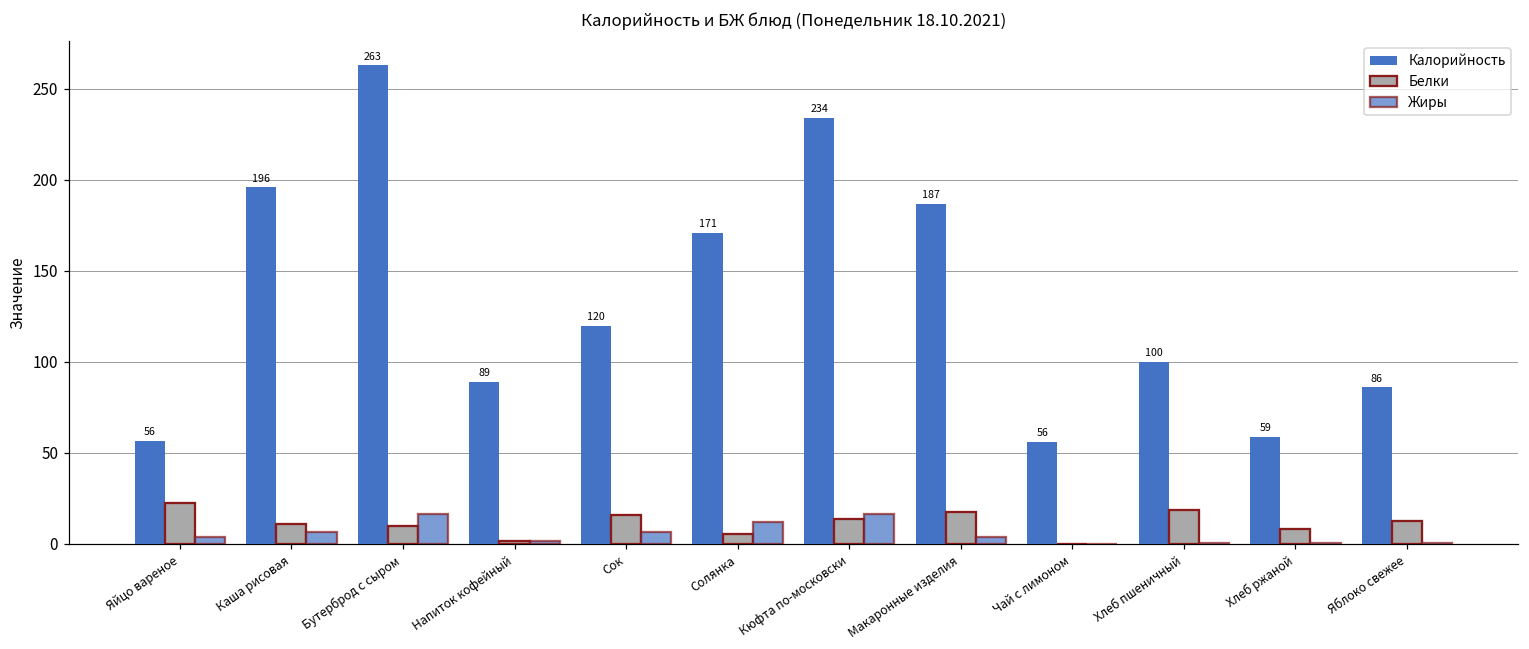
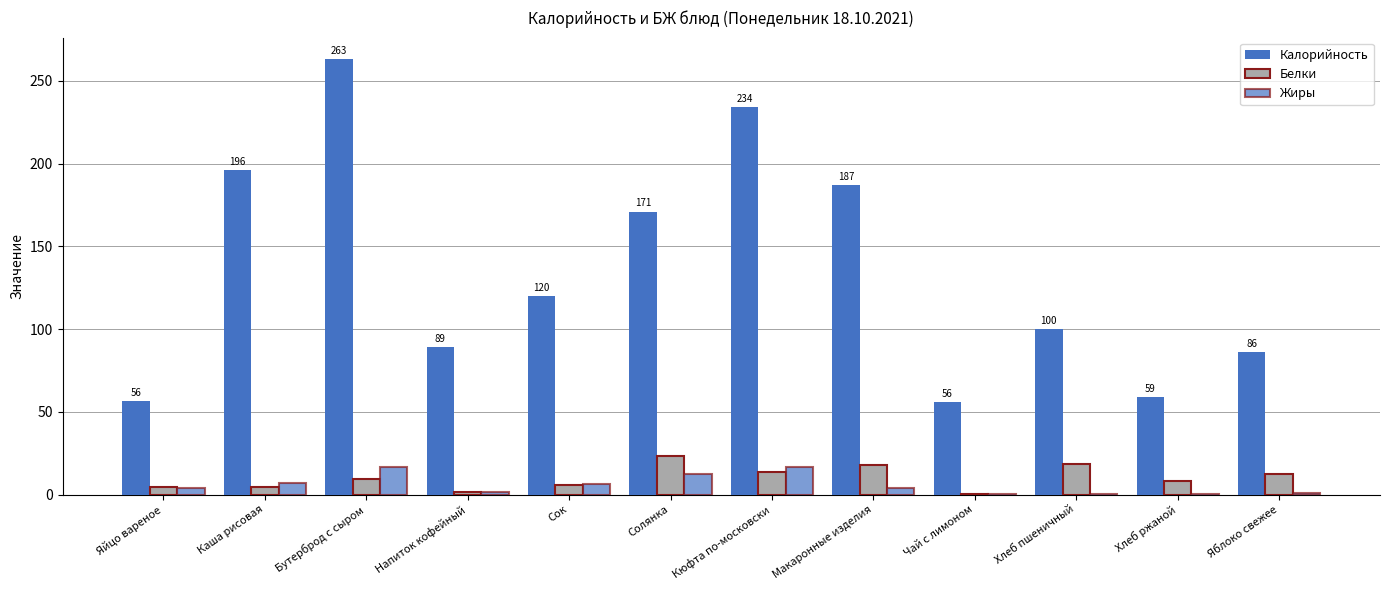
Белки, Яйцо вареное: 23 -> 5
Белки, Каша рисовая: 11 -> 4
Белки, Сок: 16 -> 6
Белки, Солянка: 6 -> 23
